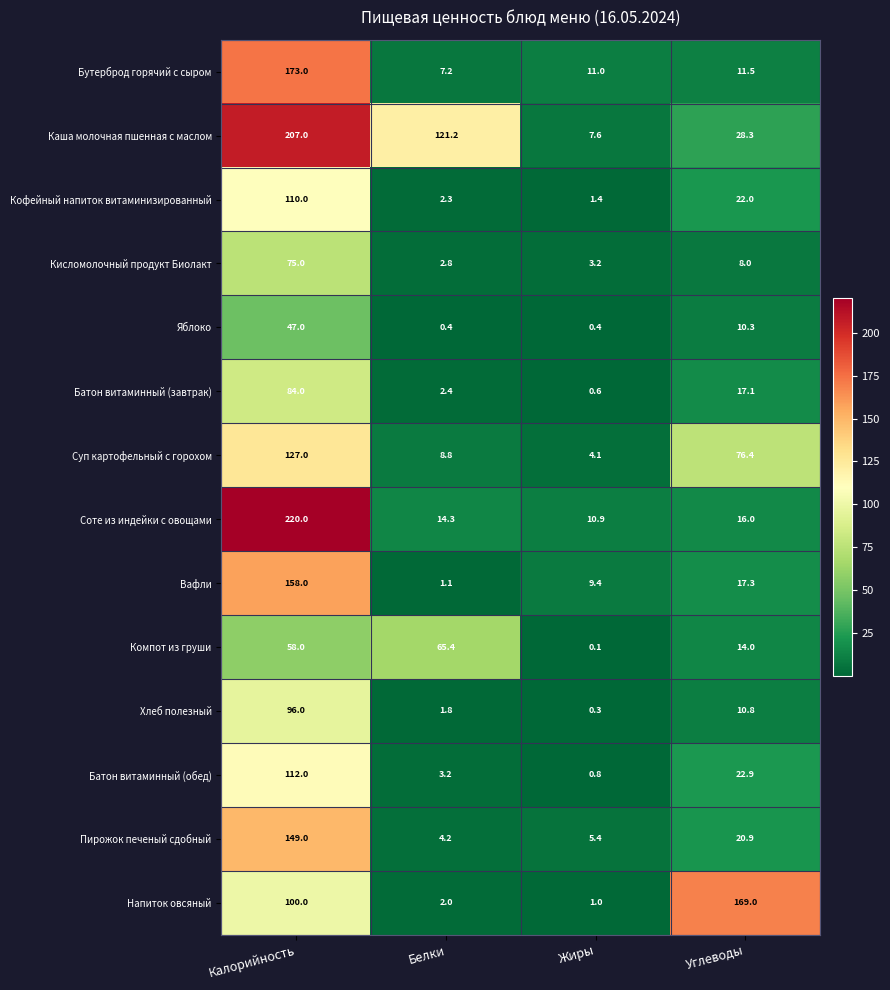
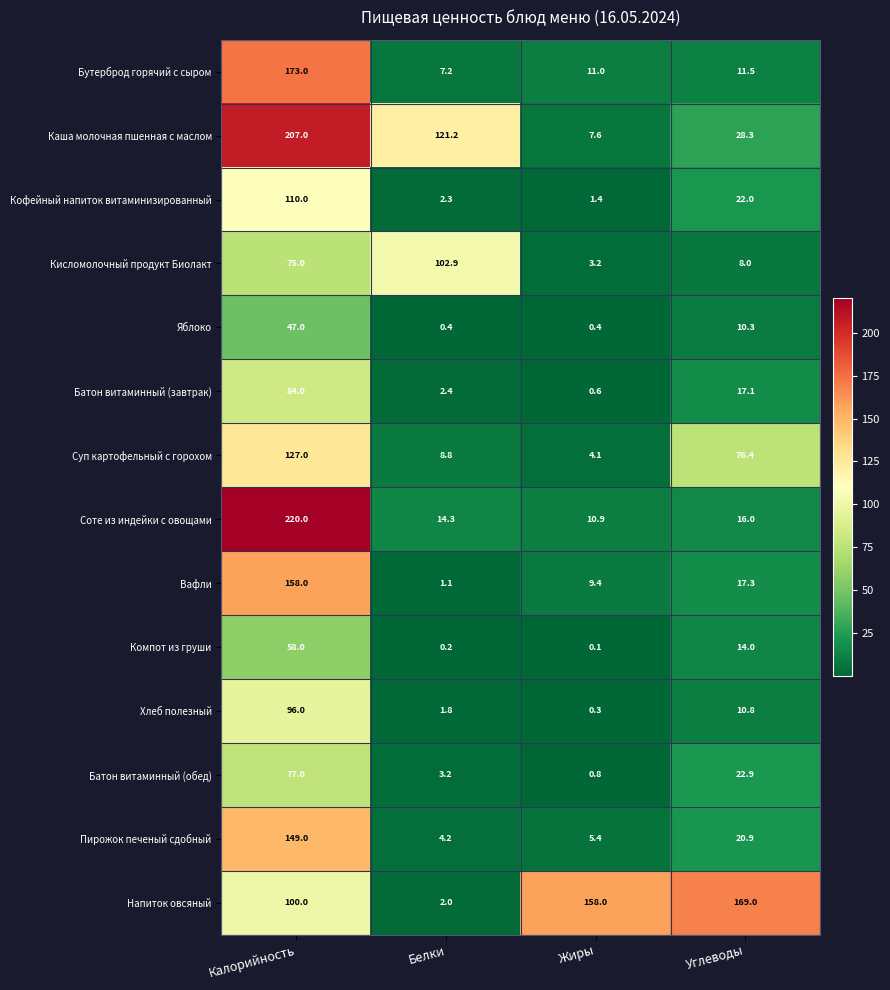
Кисломолочный продукт Биолакт, Белки: 2.8 -> 102.9
Компот из груши, Белки: 65.4 -> 0.2
Батон витаминный (обед), Калорийность: 112.0 -> 77.0
Напиток овсяный, Жиры: 1.0 -> 158.0
